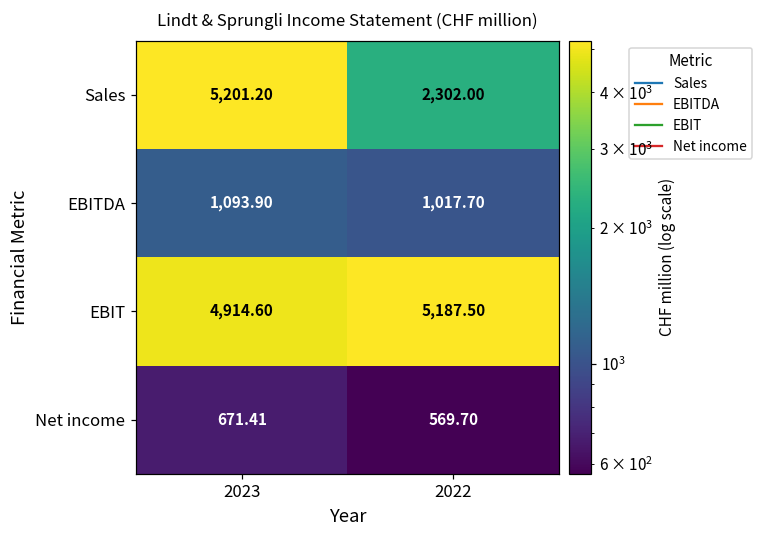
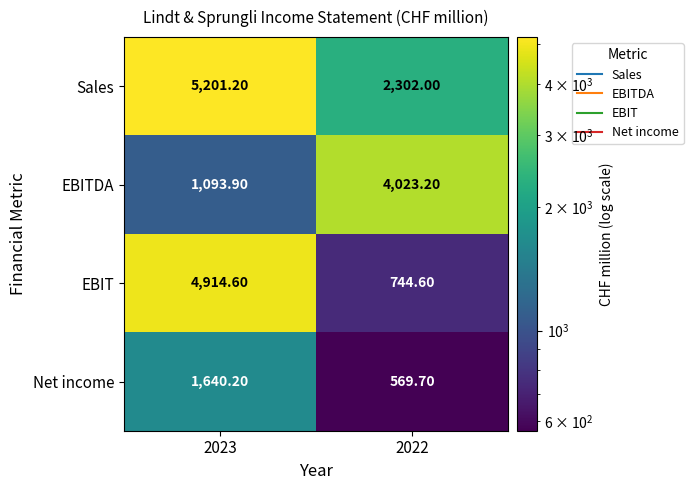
EBITDA, 2022: 1,017.70 -> 4,023.20
EBIT, 2022: 5,187.50 -> 744.60
Net income, 2023: 671.41 -> 1,640.20
